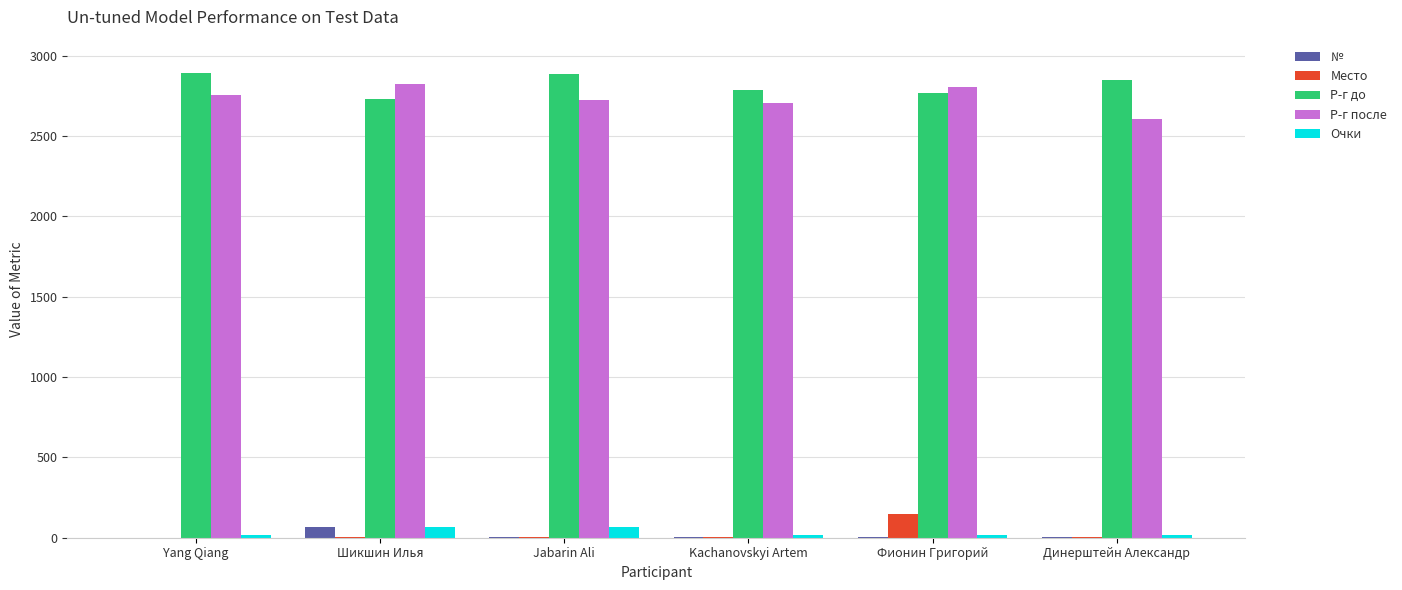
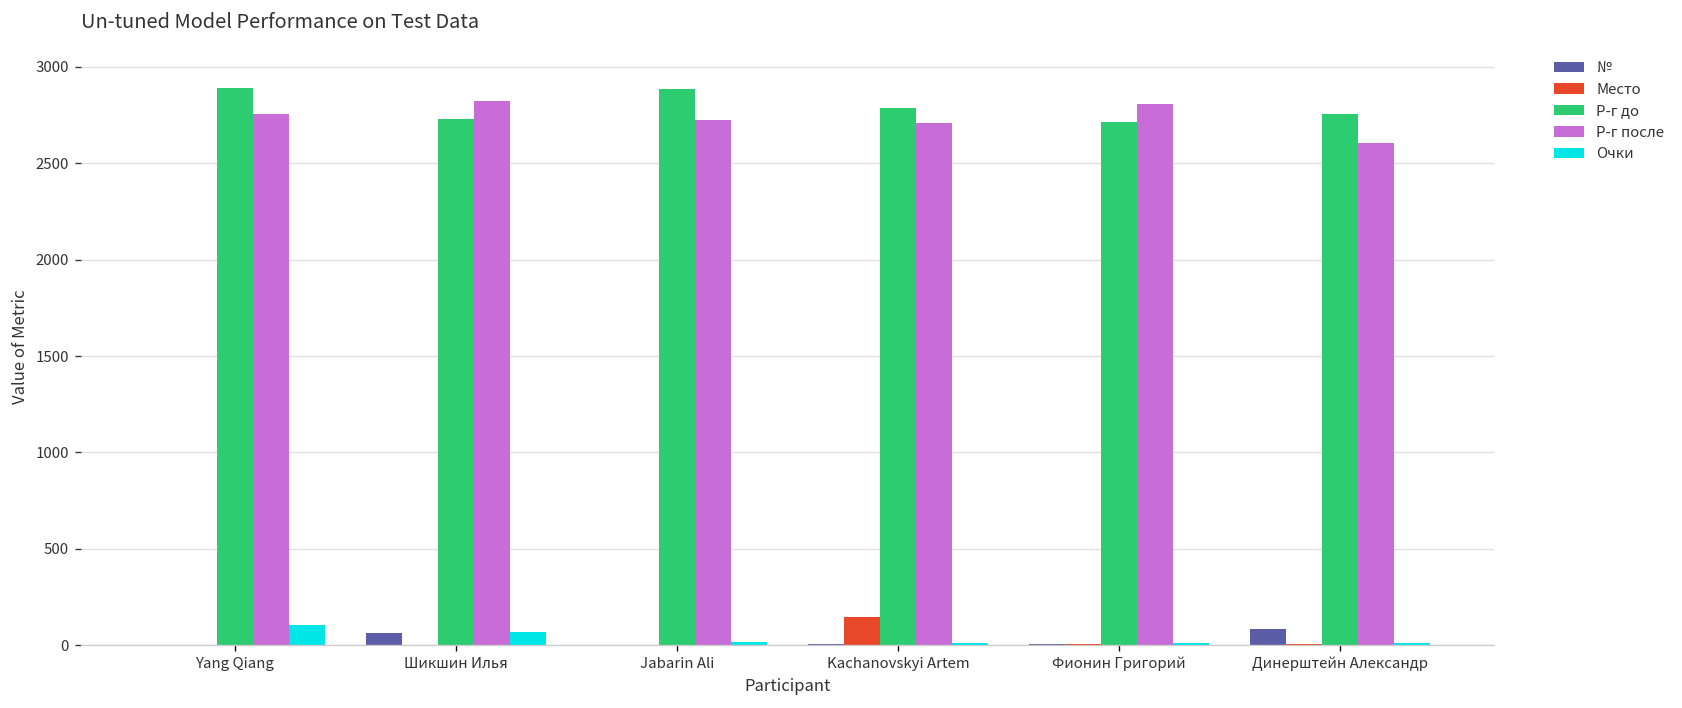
Очки, Yang Qiang: 20 -> 100
Очки, Jabarin Ali: 70 -> 20
Место, Kachanovskyi Artem: 0 -> 150
Место, Фионин Григорий: 150 -> 10
Р-г до, Фионин Григорий: 2770 -> 2710
№, Динерштейн Александр: 10 -> 80
Р-г до, Динерштейн Александр: 2850 -> 2760
